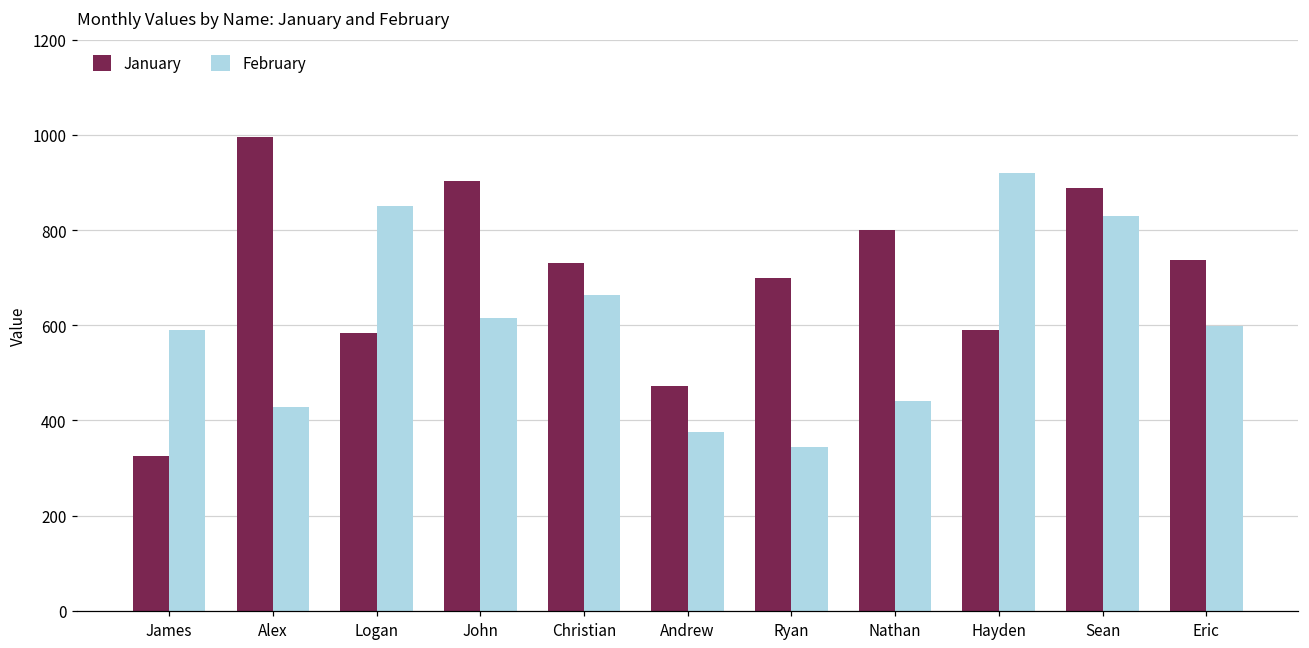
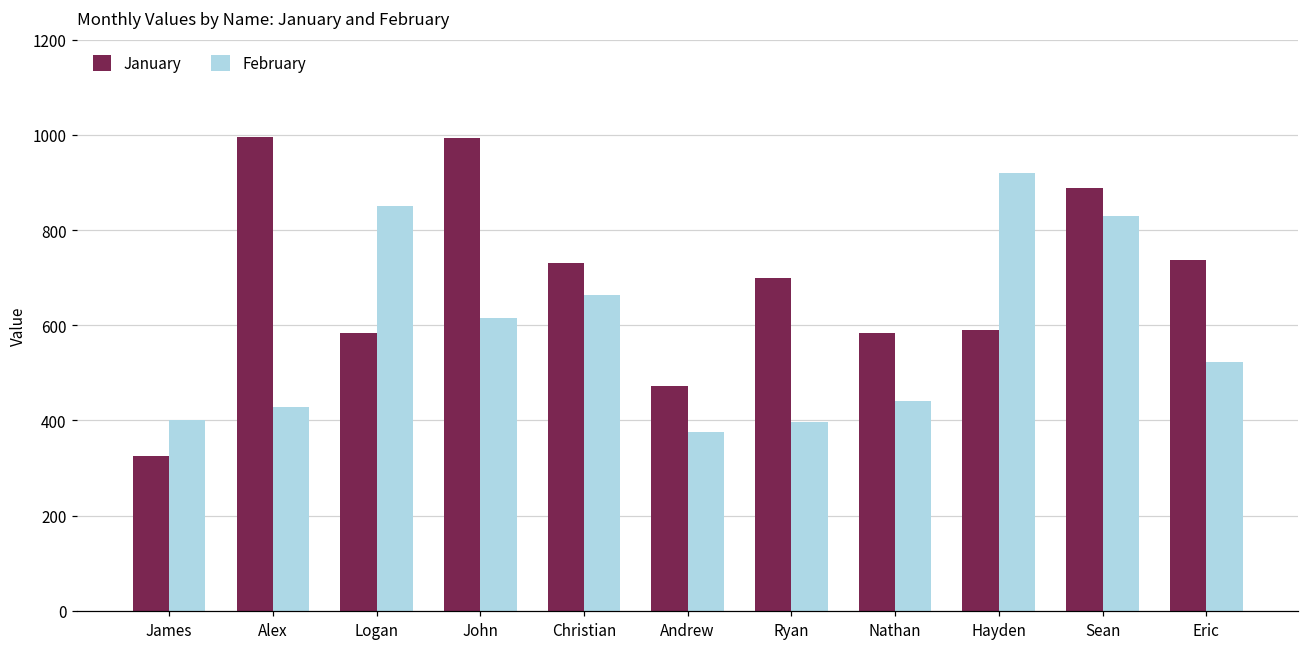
February, James: 590 -> 400
January, John: 900 -> 990
February, Ryan: 340 -> 400
January, Nathan: 800 -> 580
February, Eric: 600 -> 520
